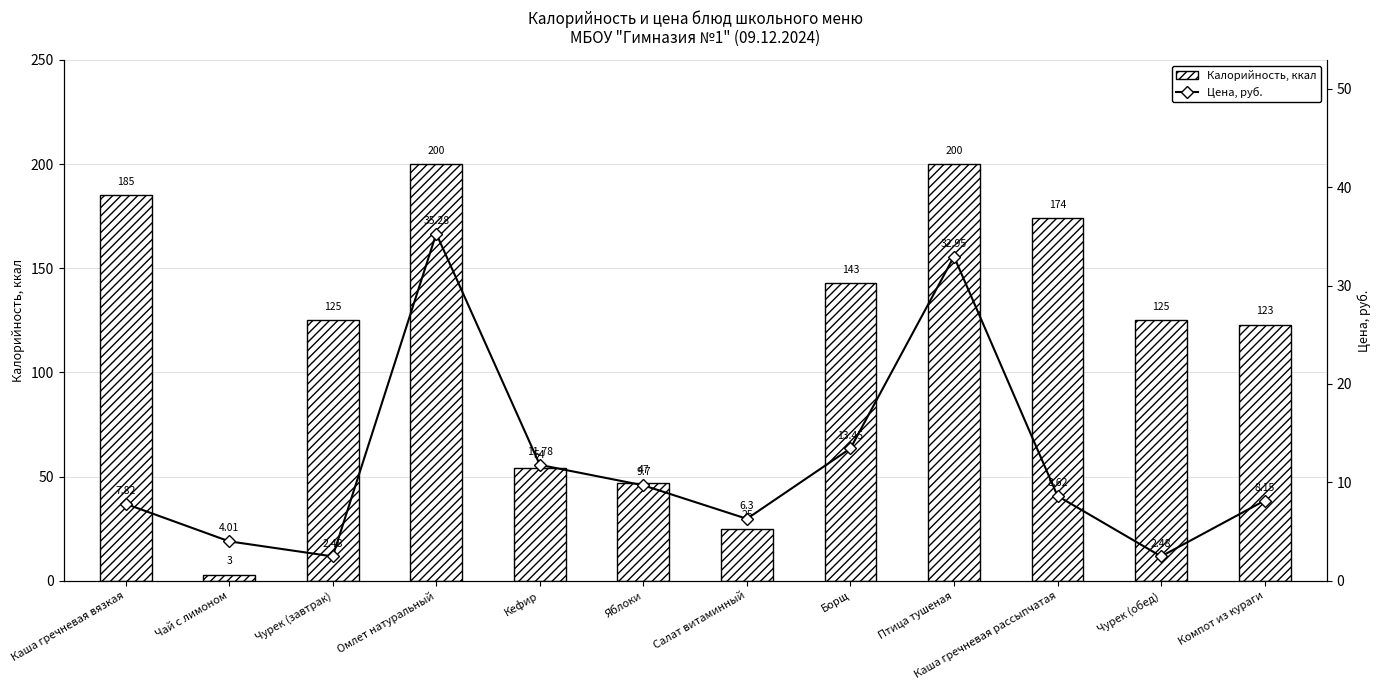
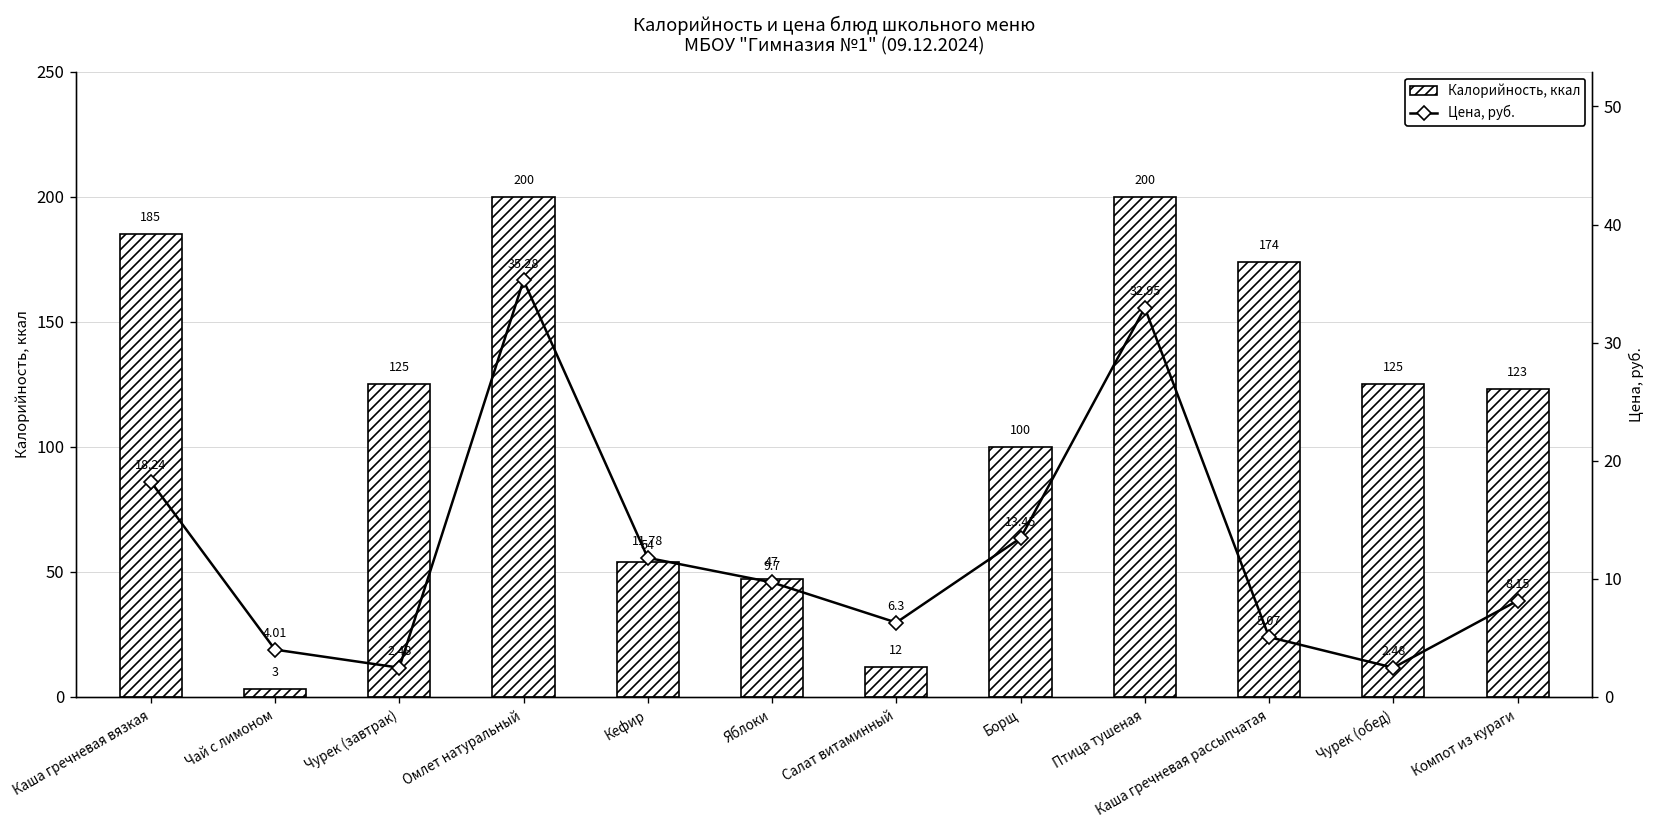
Калорийность, ккал, Салат витаминный: 25 -> 12
Калорийность, ккал, Борщ: 143 -> 100
Цена, руб., Каша гречневая вязкая: 7.82 -> 18.24
Цена, руб., Каша гречневая рассыпчатая: 8.62 -> 5.07
